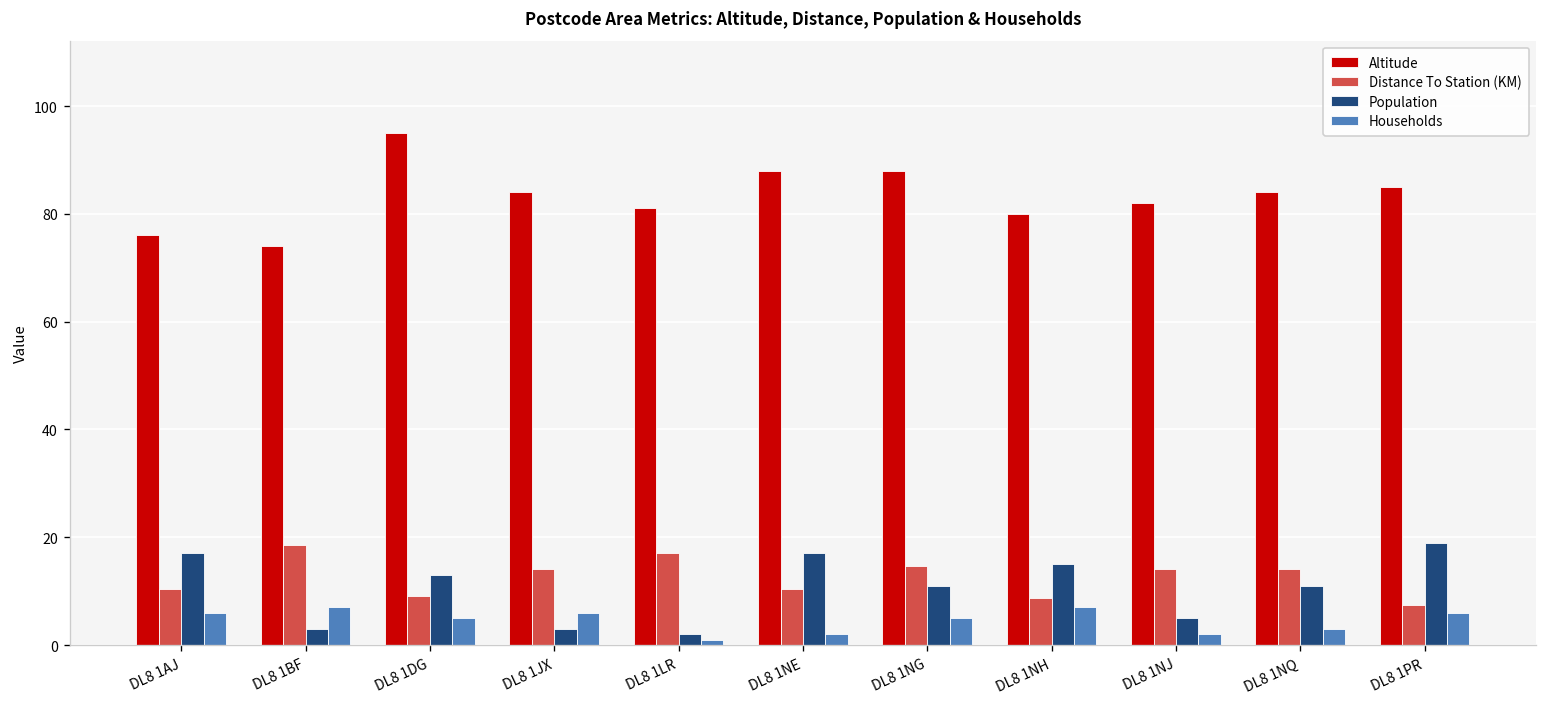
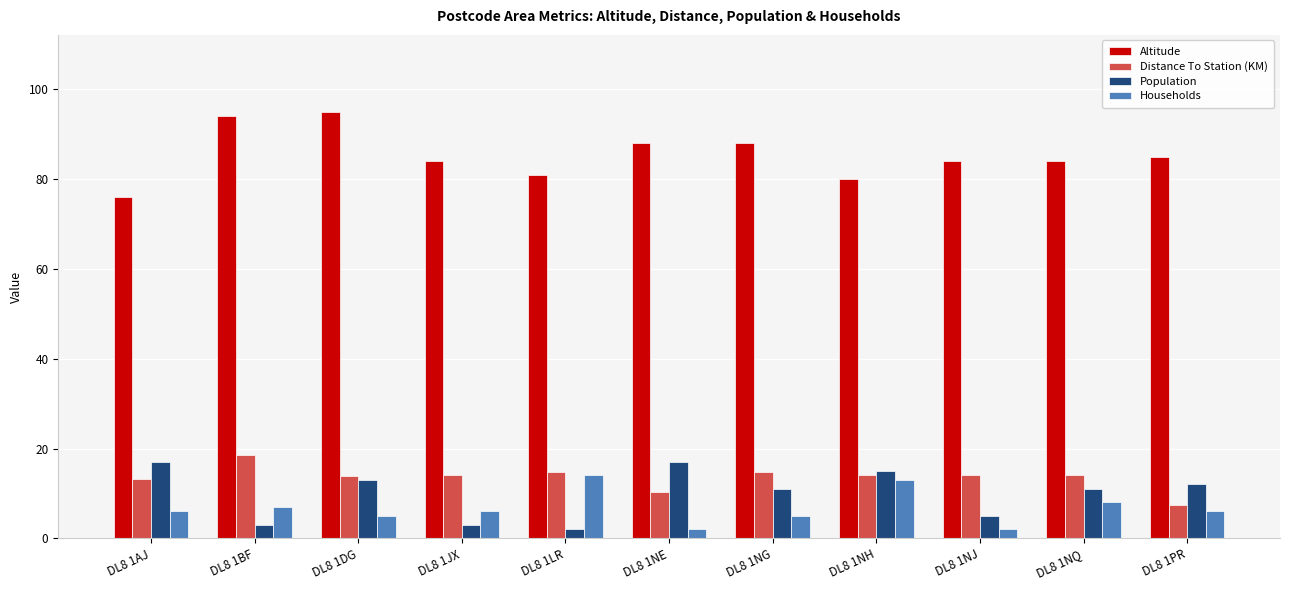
Distance To Station (KM), DL8 1AJ: 10 -> 13
Altitude, DL8 1BF: 74 -> 94
Distance To Station (KM), DL8 1DG: 9 -> 14
Distance To Station (KM), DL8 1LR: 17 -> 15
Households, DL8 1LR: 1 -> 14
Distance To Station (KM), DL8 1NH: 9 -> 14
Households, DL8 1NH: 7 -> 13
Altitude, DL8 1NJ: 82 -> 84
Households, DL8 1NQ: 3 -> 8
Population, DL8 1PR: 19 -> 12
